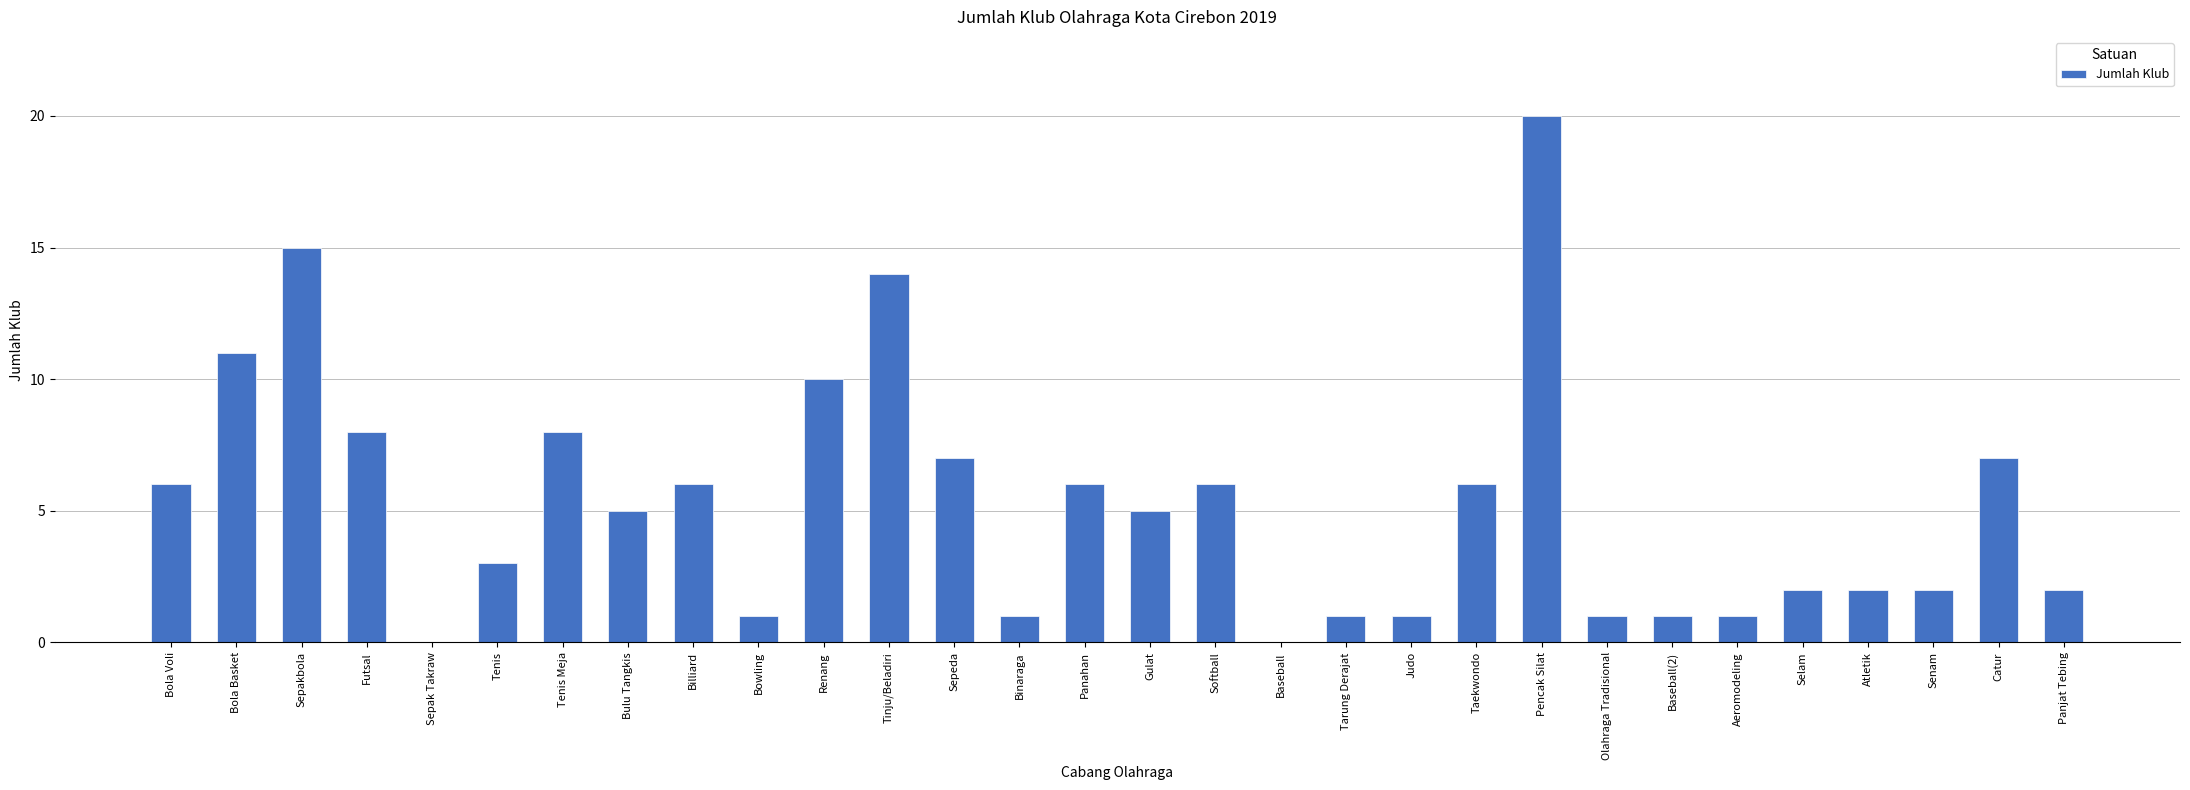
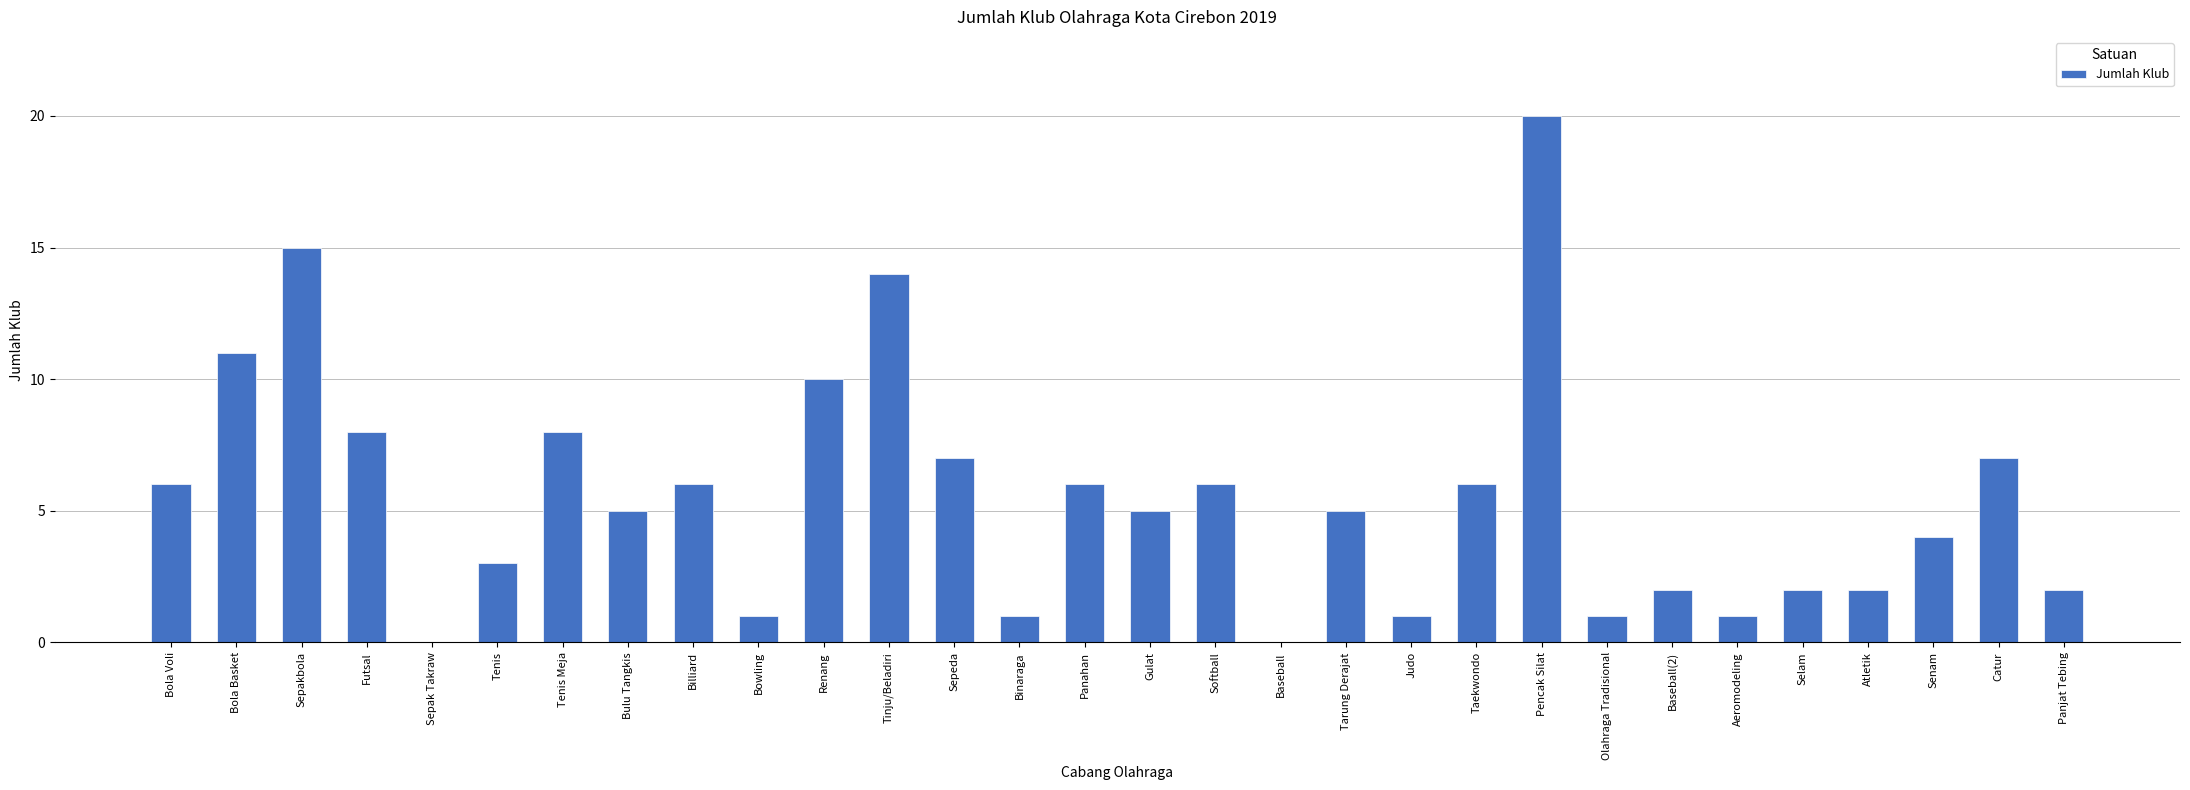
Tarung Derajat: 1 -> 5
Baseball(2): 1 -> 2
Senam: 2 -> 4
